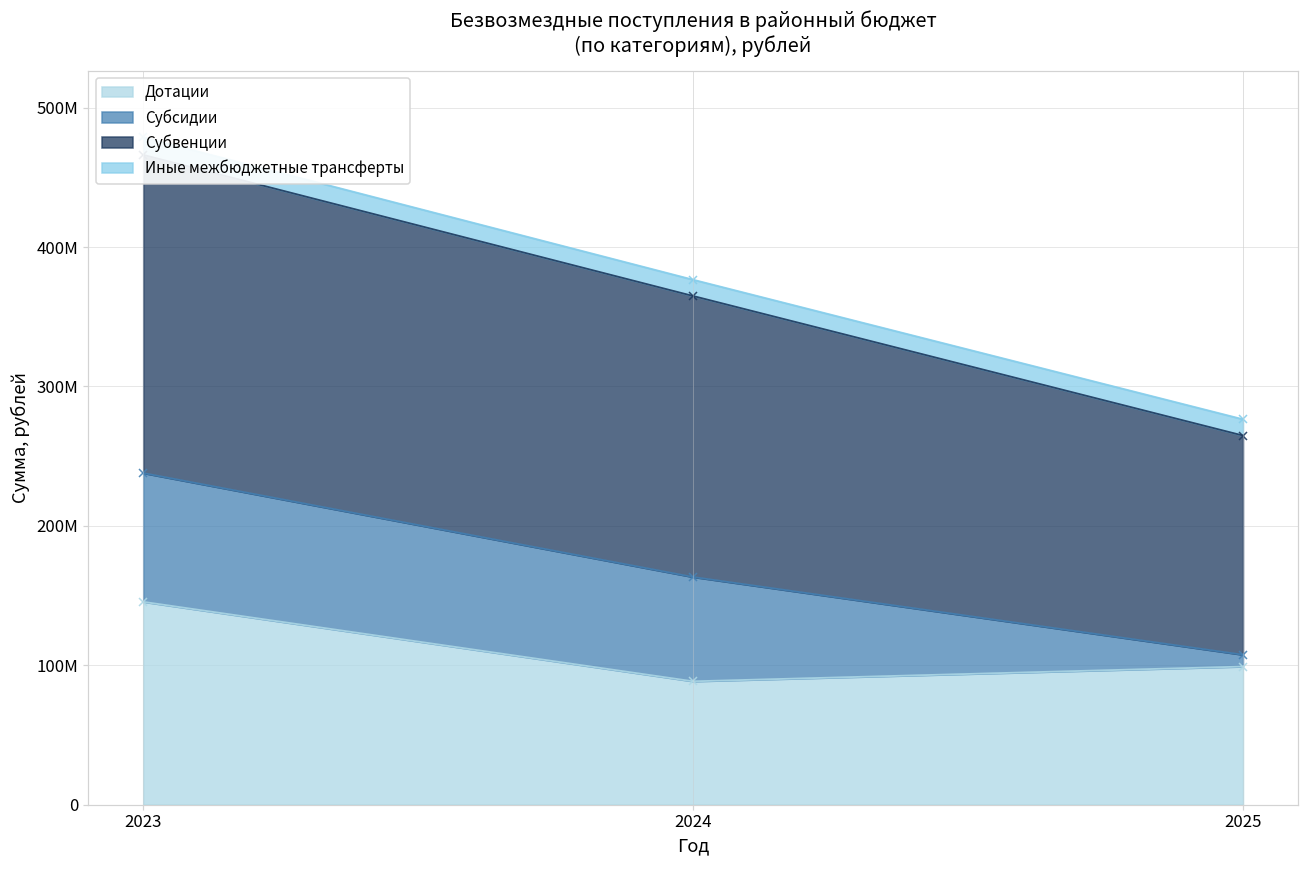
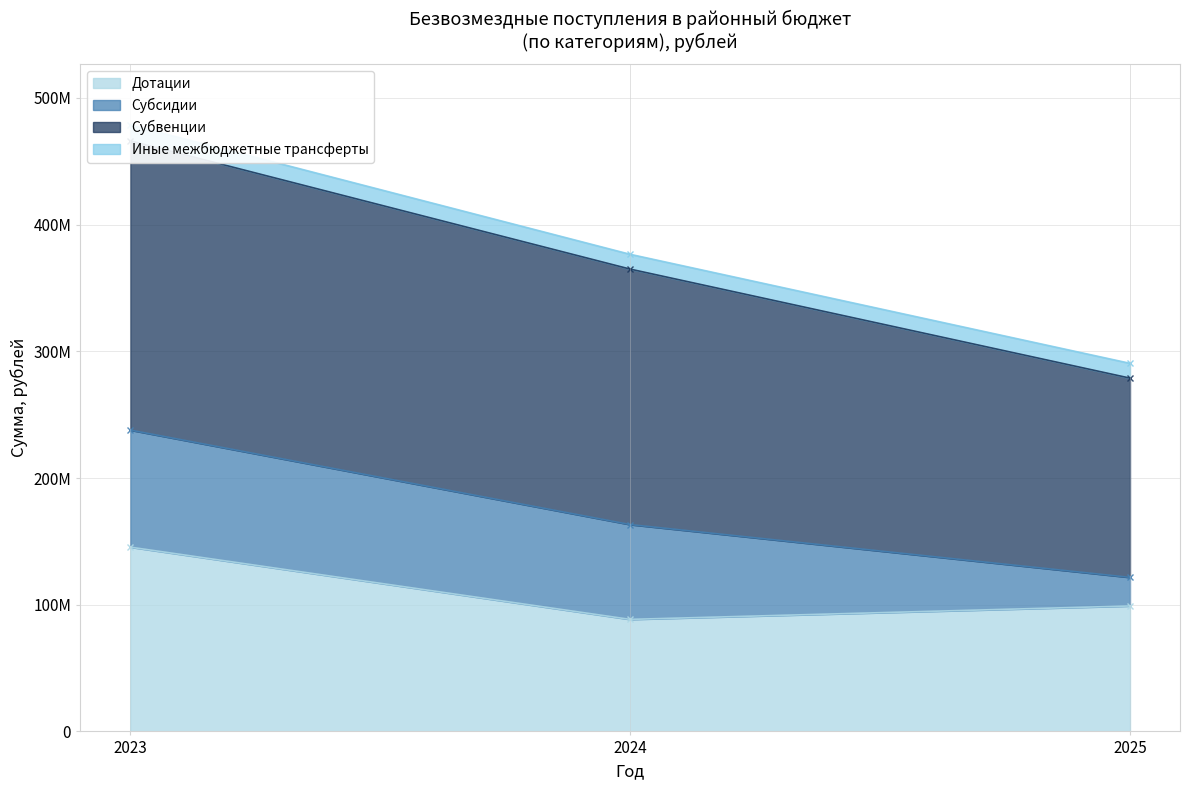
Субсидии, 2025: 8М -> 23М
